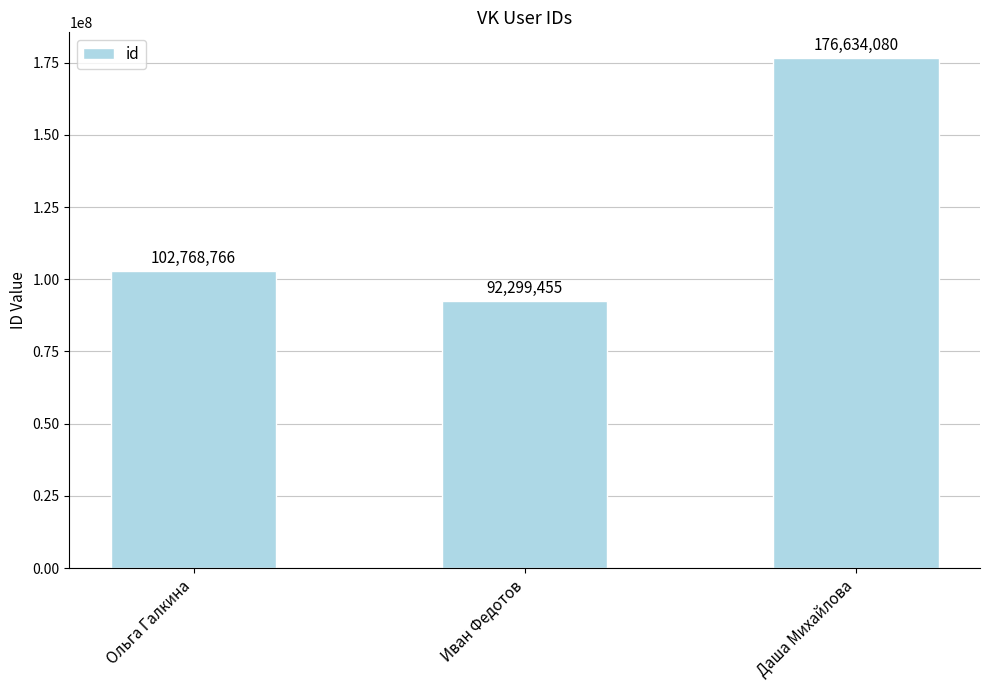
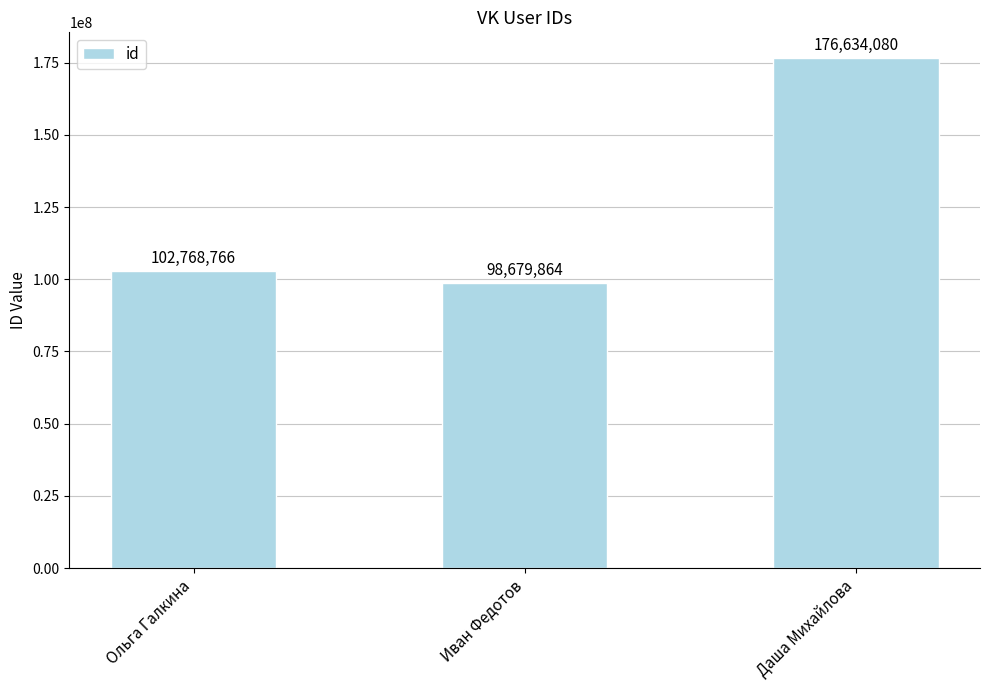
Иван Федотов: 92,299,455 -> 98,679,864
